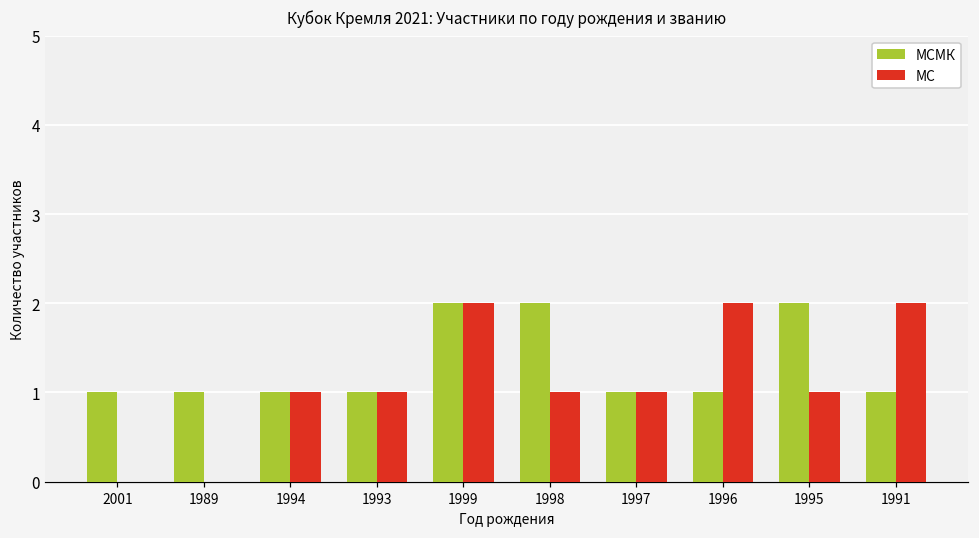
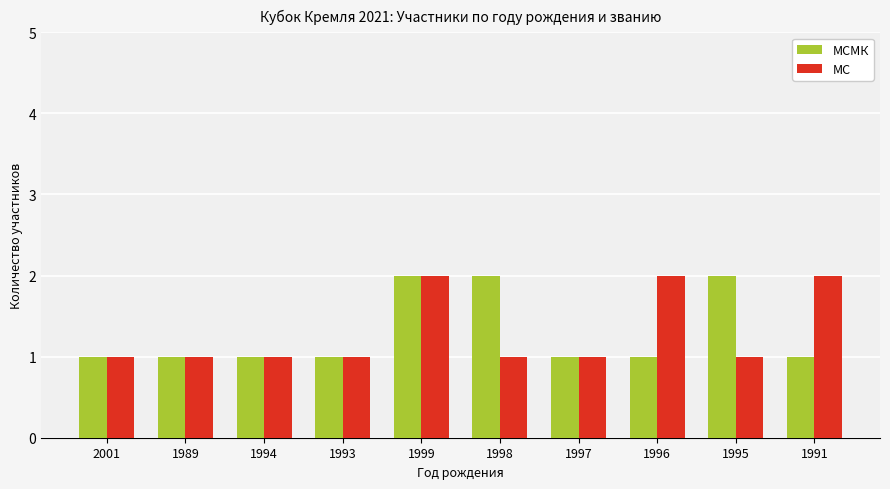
МС, 2001: 0 -> 1
МС, 1989: 0 -> 1
